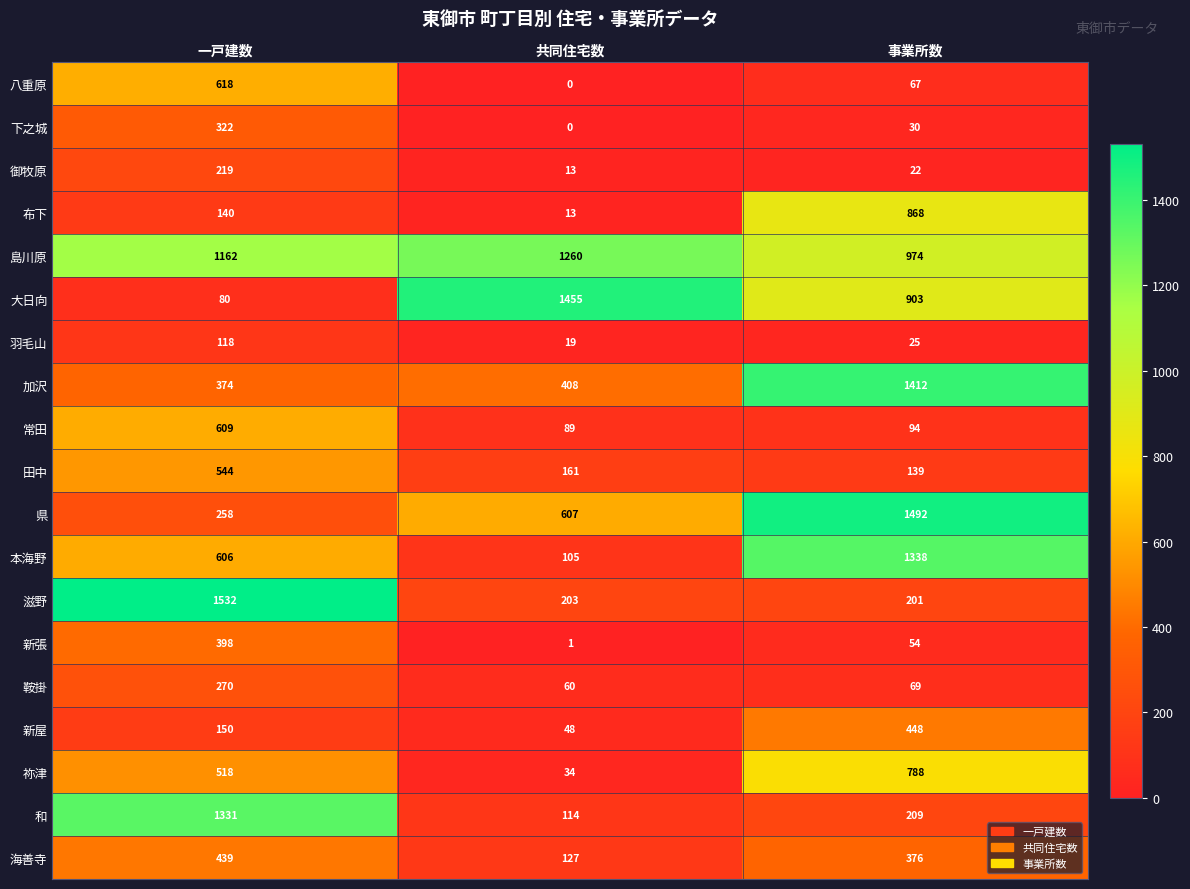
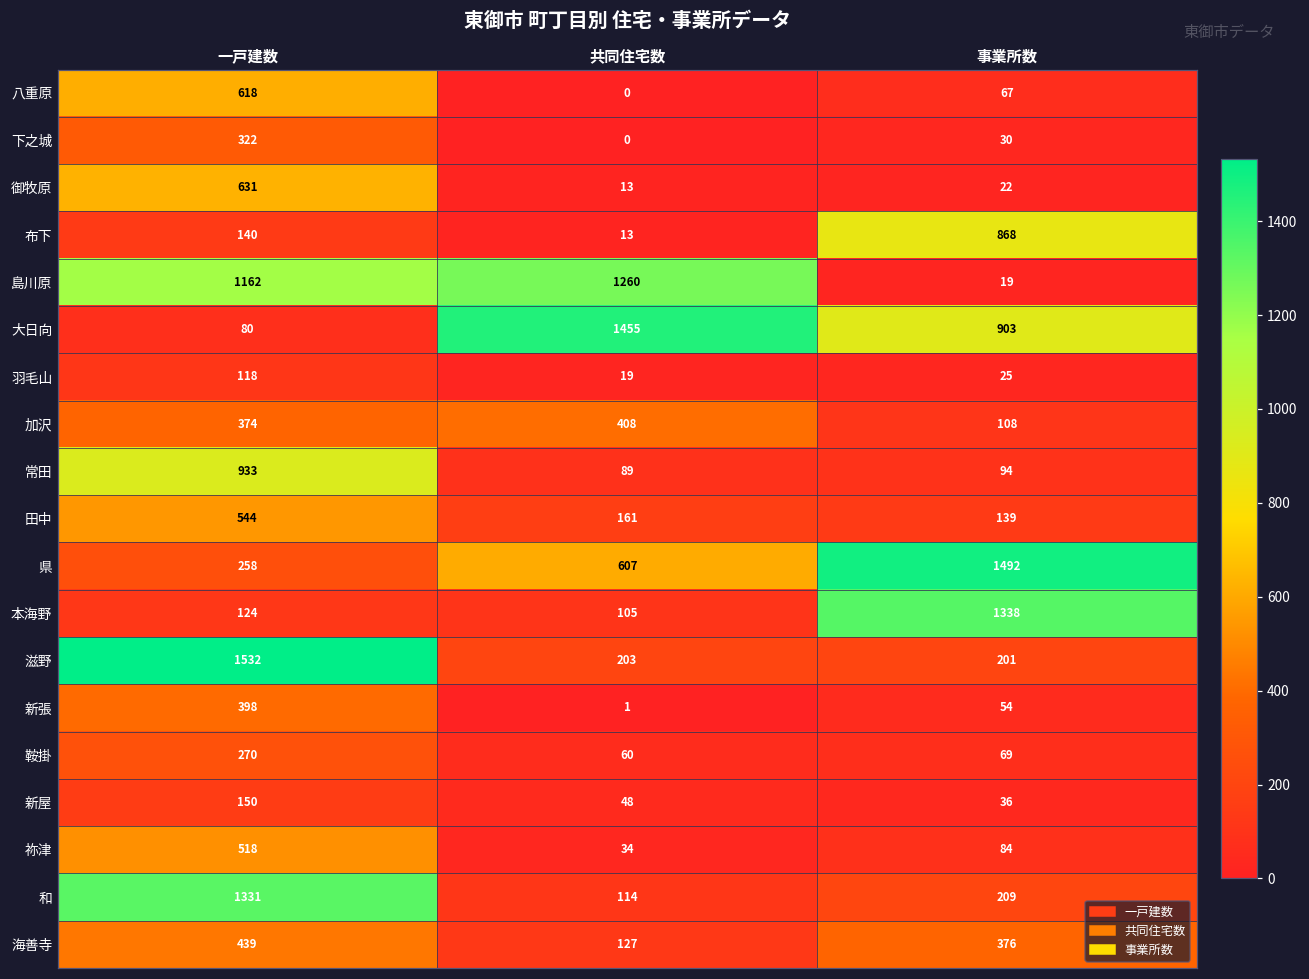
御牧原, 一戸建数: 219 -> 631
島川原, 事業所数: 974 -> 19
加沢, 事業所数: 1412 -> 108
常田, 一戸建数: 609 -> 933
本海野, 一戸建数: 606 -> 124
新屋, 事業所数: 448 -> 36
祢津, 事業所数: 788 -> 84
